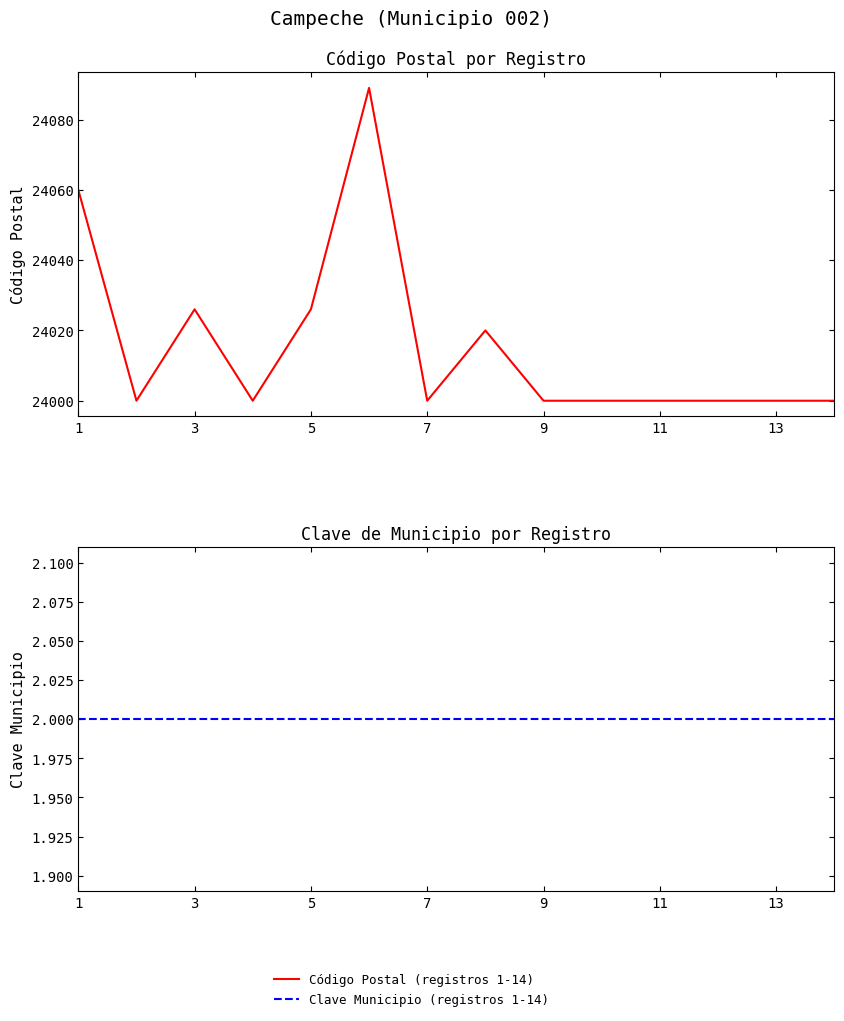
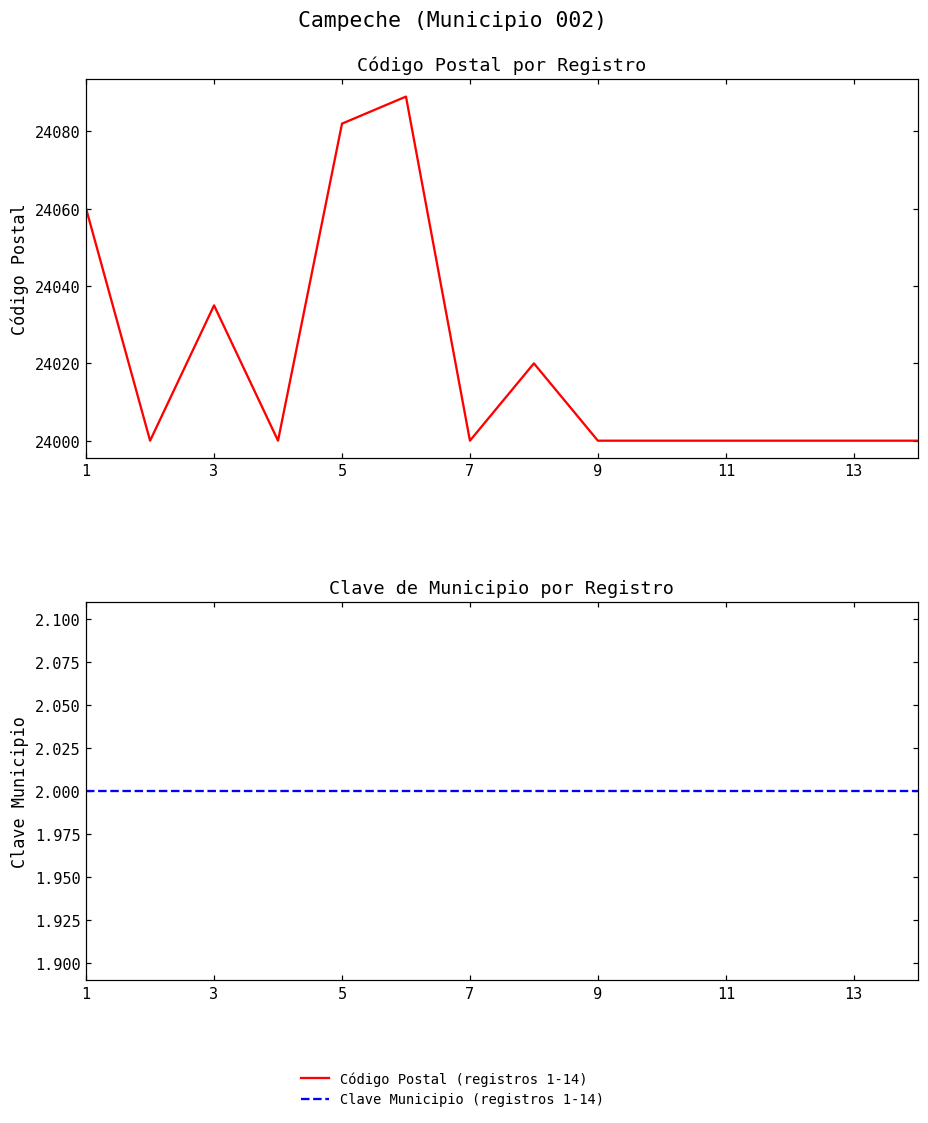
Código Postal por Registro, 3: 24026 -> 24035
Código Postal por Registro, 5: 24026 -> 24082
